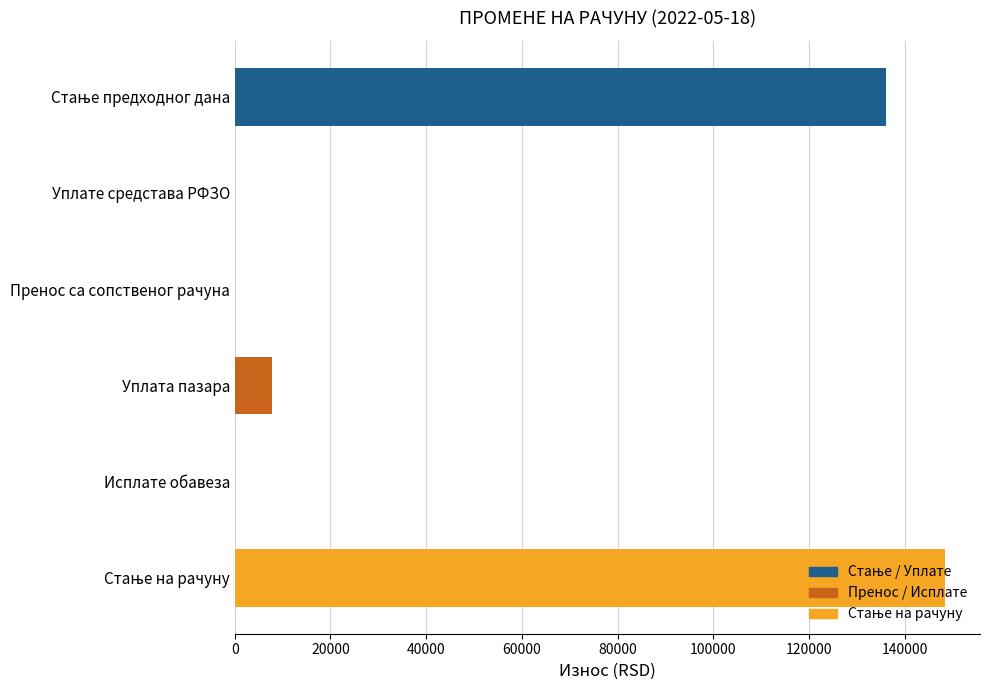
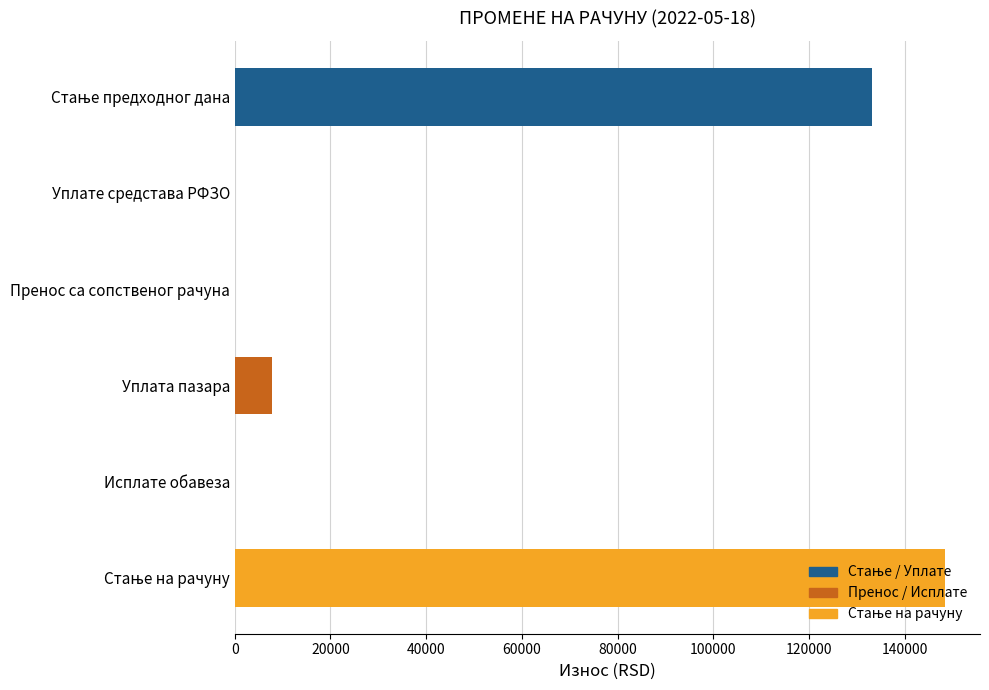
Стање предходног дана: 136000 -> 133000
